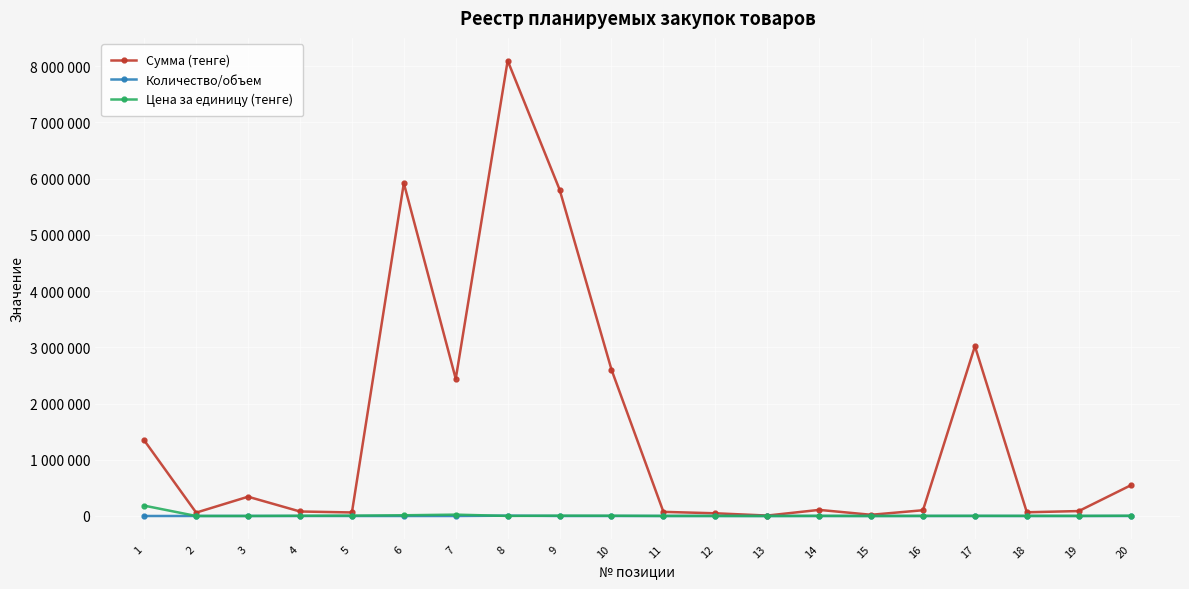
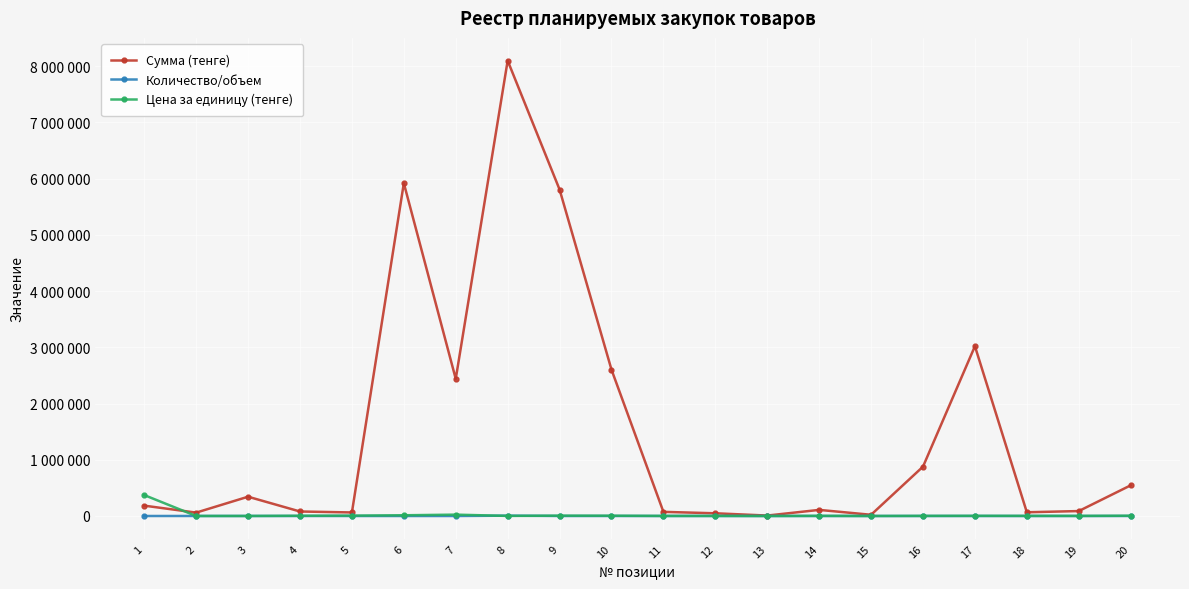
Сумма (тенге), 1: 1300000 -> 200000
Цена за единицу (тенге), 1: 200000 -> 400000
Сумма (тенге), 16: 100000 -> 900000
